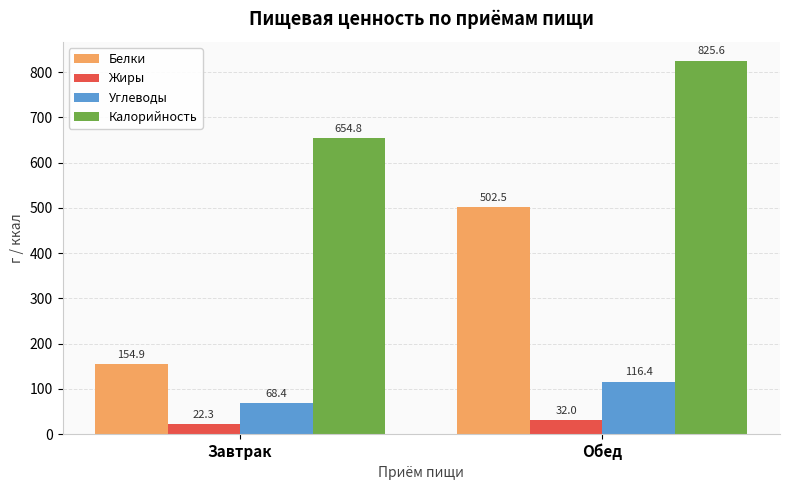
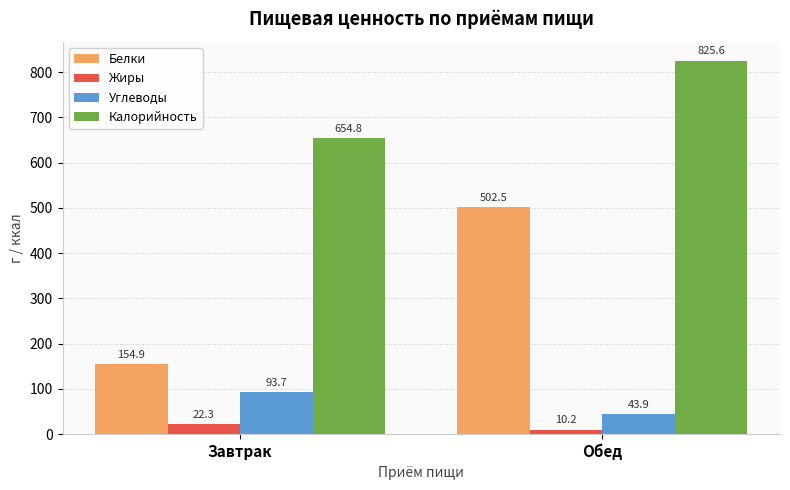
Углеводы, Завтрак: 68.4 -> 93.7
Жиры, Обед: 32.0 -> 10.2
Углеводы, Обед: 116.4 -> 43.9
